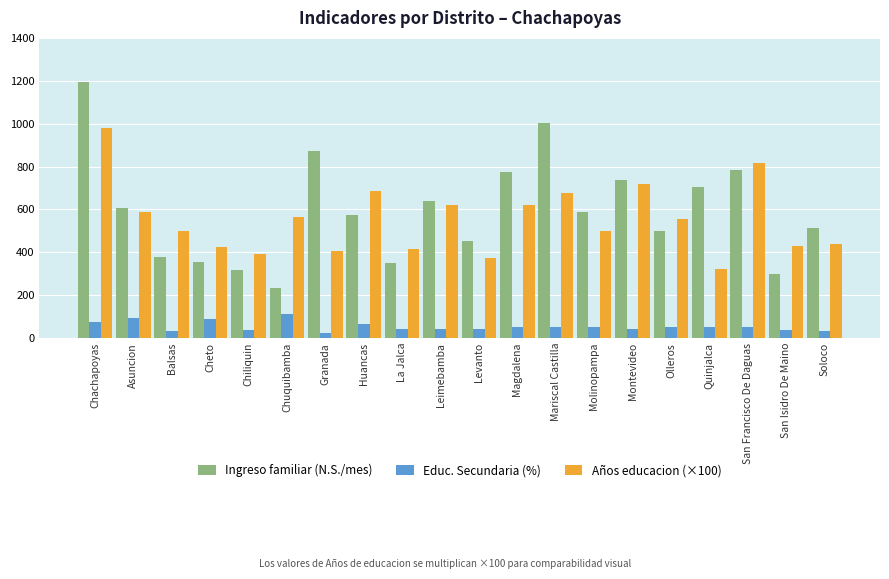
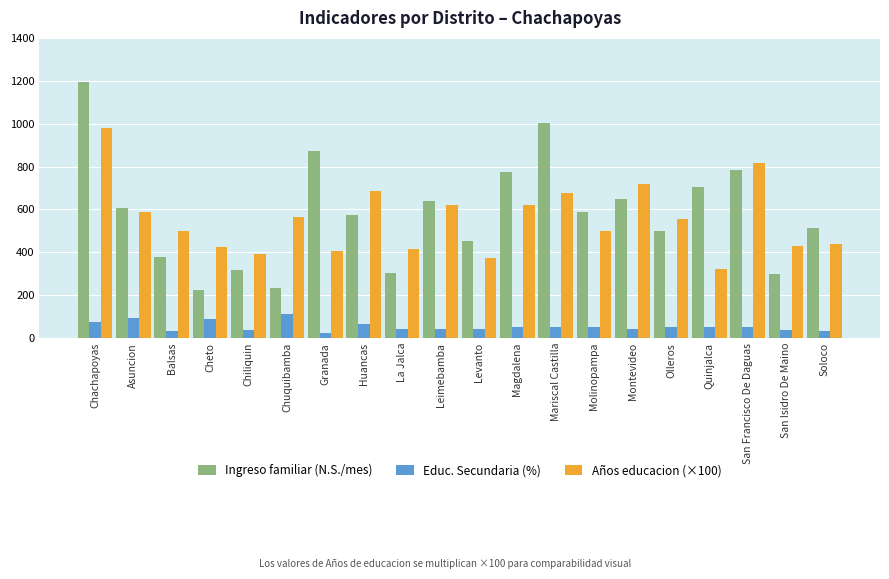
Ingreso familiar (N.S./mes), Cheto: 350 -> 230
Ingreso familiar (N.S./mes), La Jalca: 350 -> 300
Ingreso familiar (N.S./mes), Montevideo: 740 -> 650
